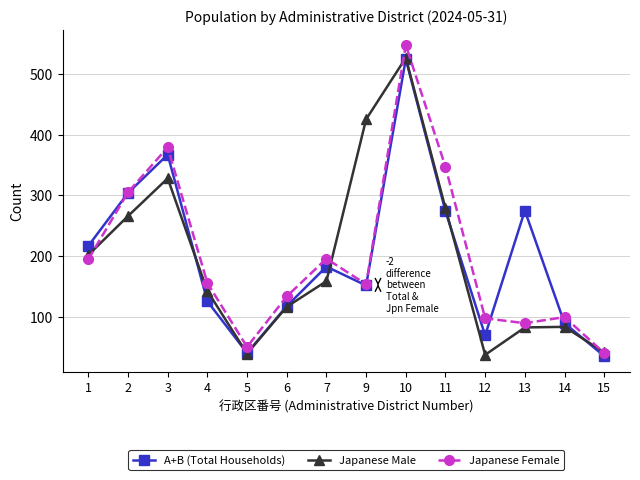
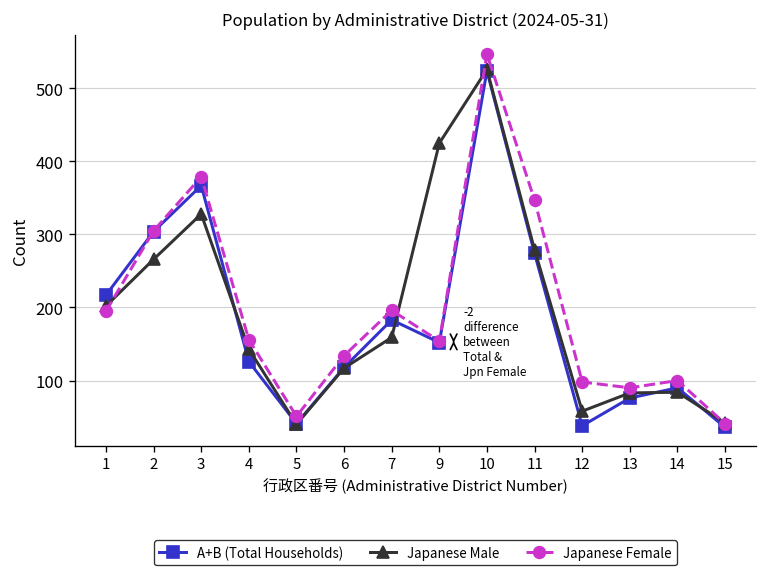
A+B (Total Households), 12: 70 -> 40
Japanese Male, 12: 40 -> 60
A+B (Total Households), 13: 280 -> 80
